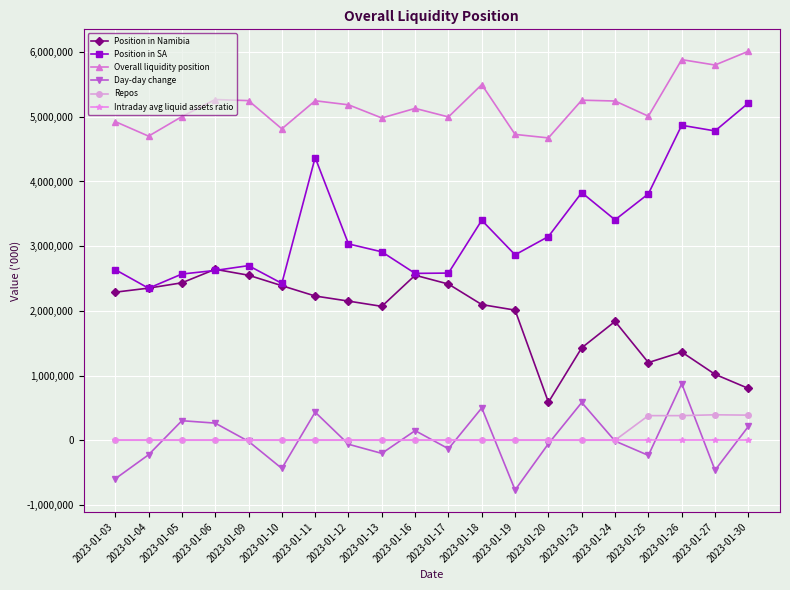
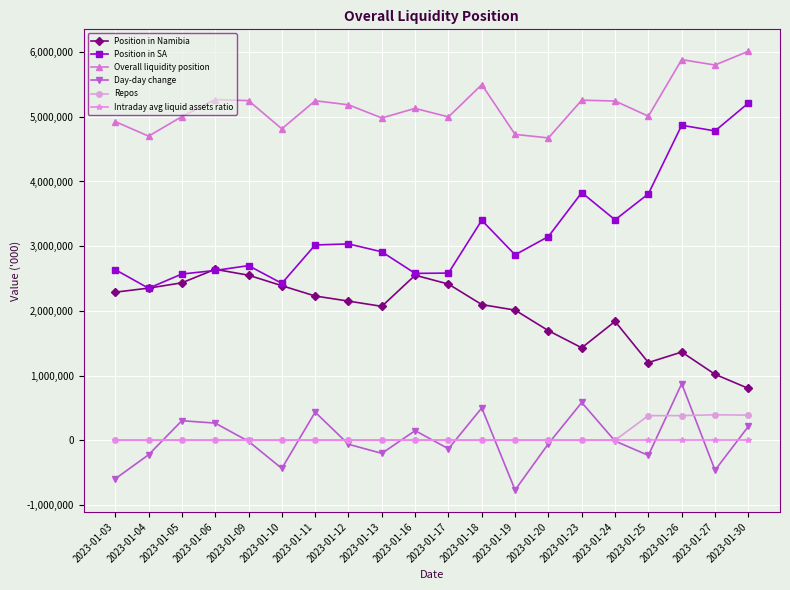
Position in SA, 2023-01-11: 4,400,000 -> 3,000,000
Position in Namibia, 2023-01-20: 600,000 -> 1,700,000
